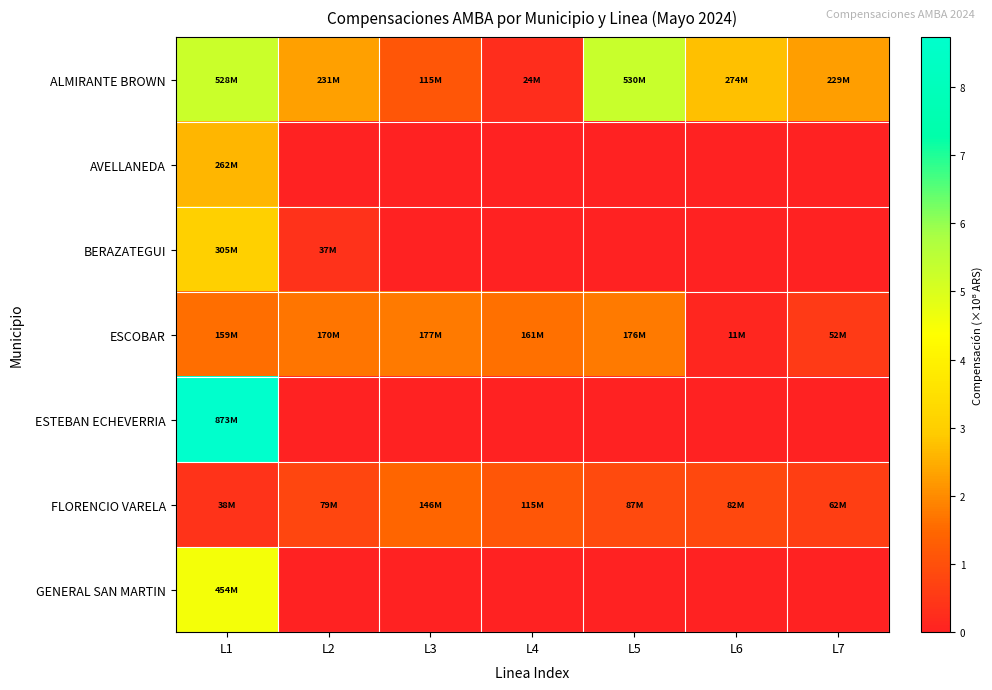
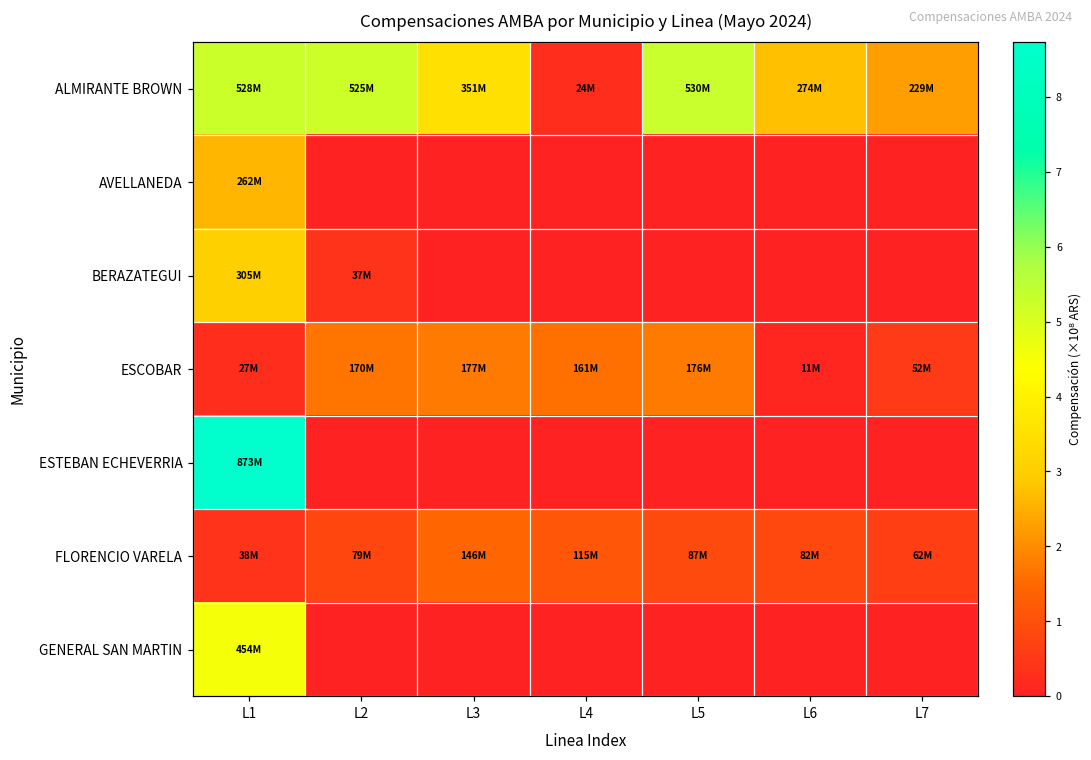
ALMIRANTE BROWN, L2: 231M -> 525M
ALMIRANTE BROWN, L3: 115M -> 351M
ESCOBAR, L1: 159M -> 27M
